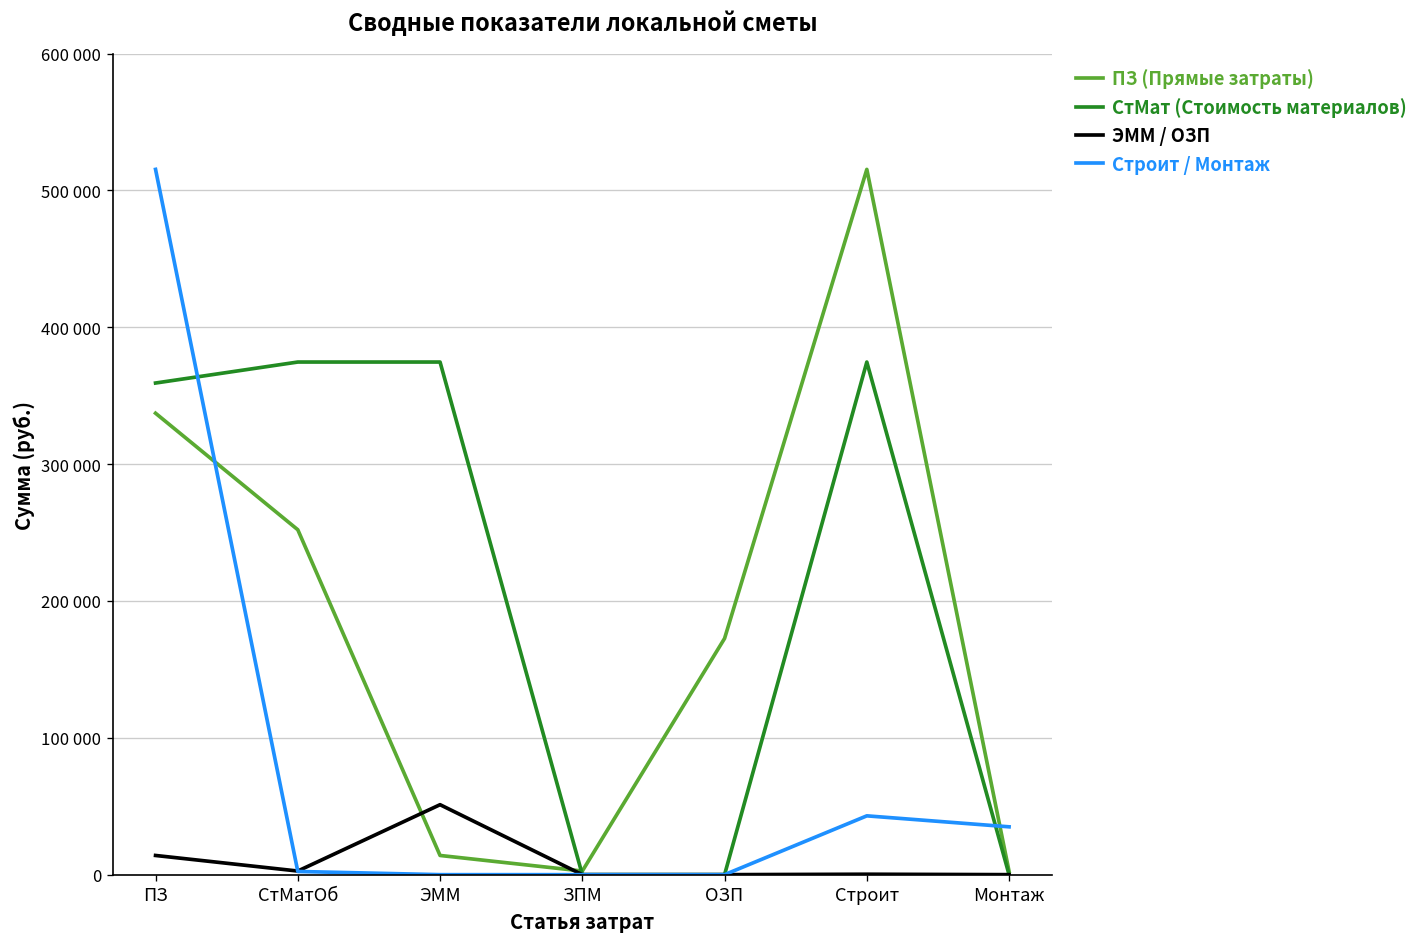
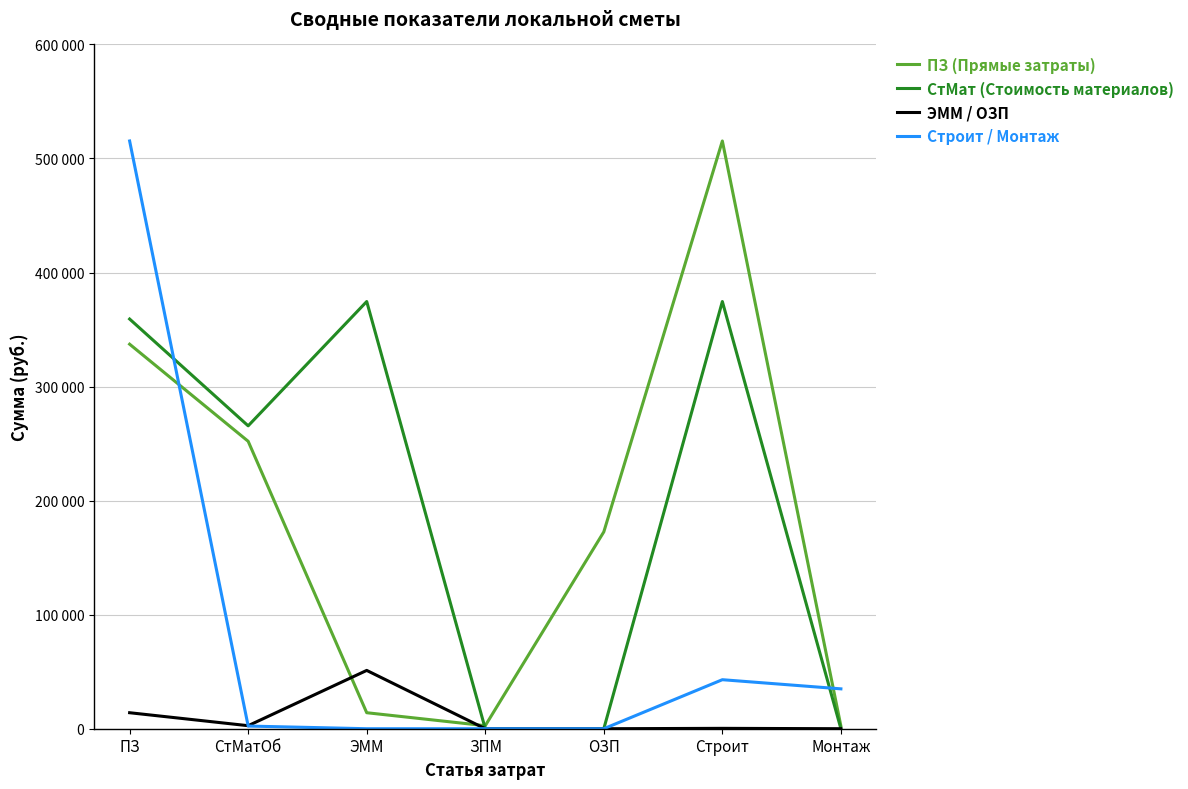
СтМат (Стоимость материалов), СтМатОб: 375000 -> 266000
